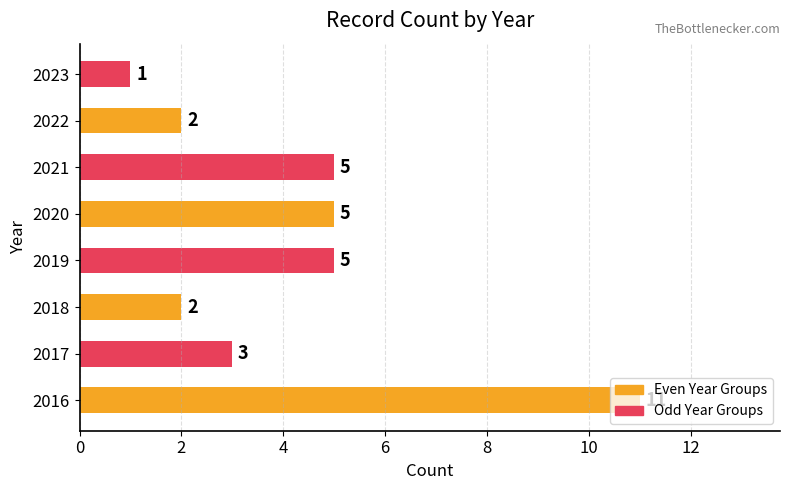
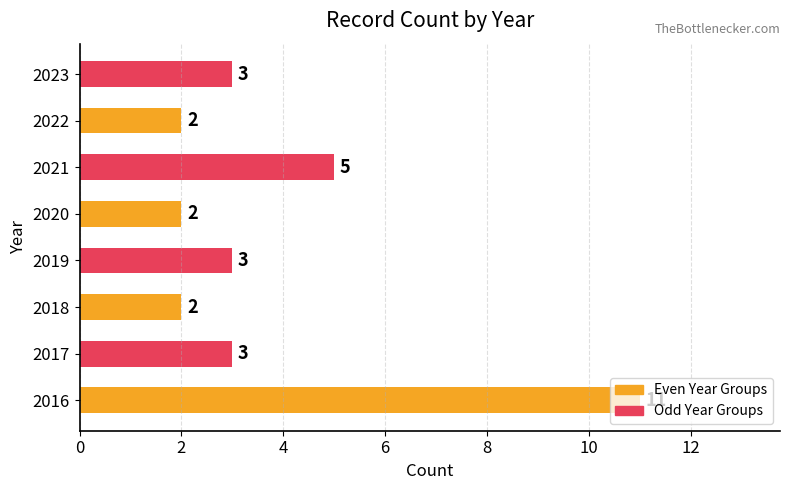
2023: 1 -> 3
2020: 5 -> 2
2019: 5 -> 3
